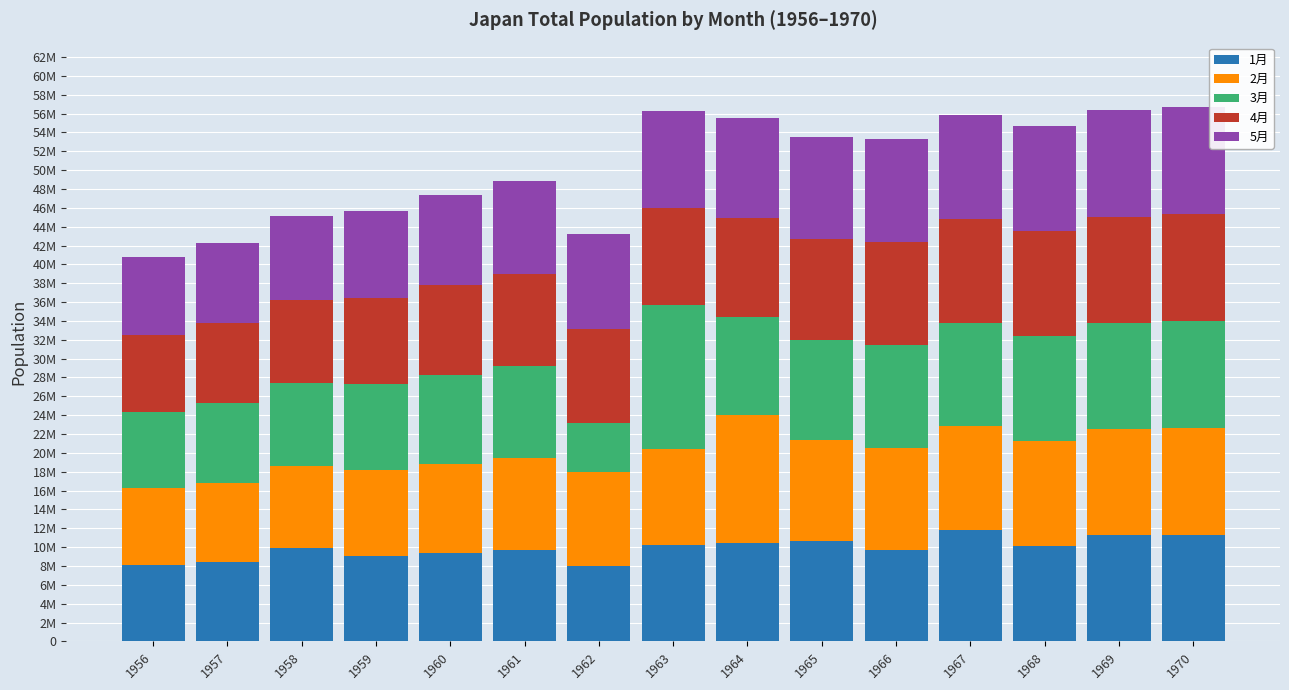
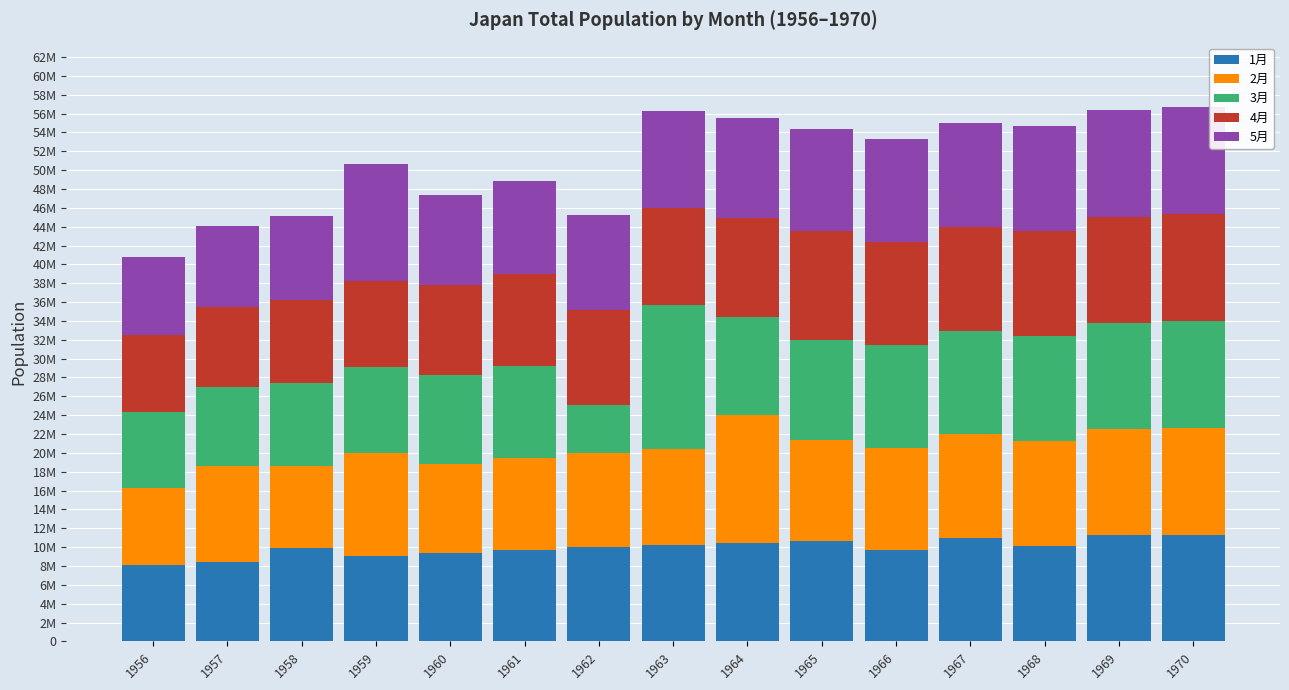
2月, 1957: 8000000 -> 10000000
2月, 1959: 9000000 -> 11000000
5月, 1959: 9000000 -> 12000000
1月, 1962: 8000000 -> 10000000
4月, 1965: 11000000 -> 12000000
1月, 1967: 12000000 -> 11000000
